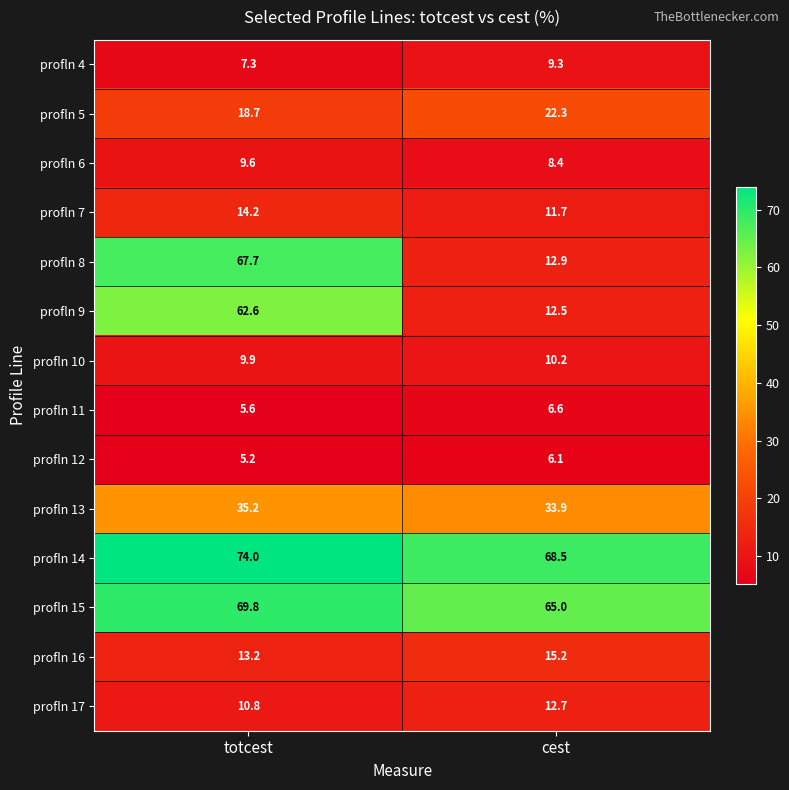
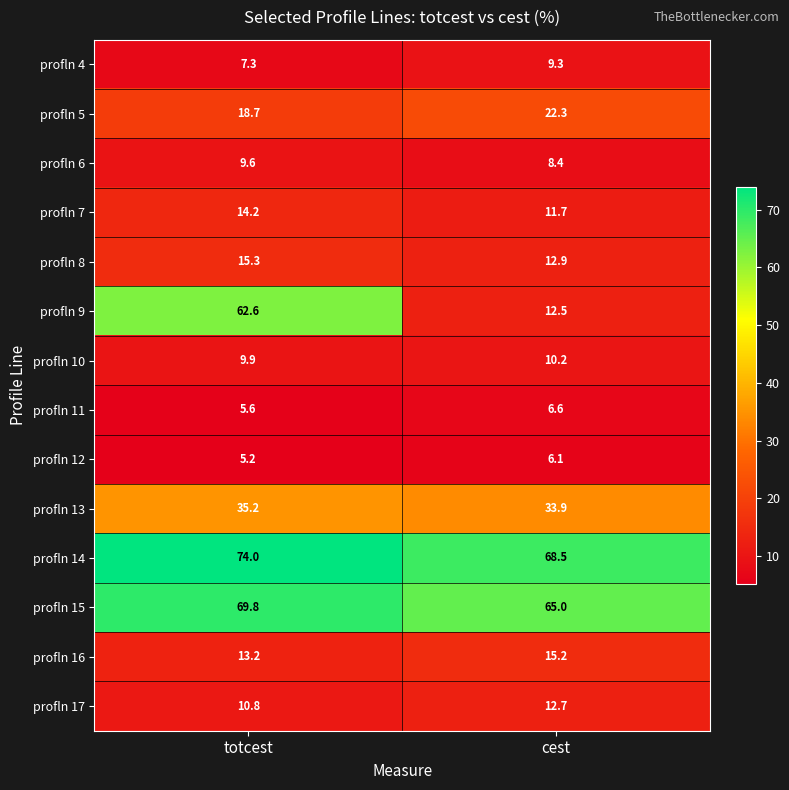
profln 8, totcest: 67.7 -> 15.3
